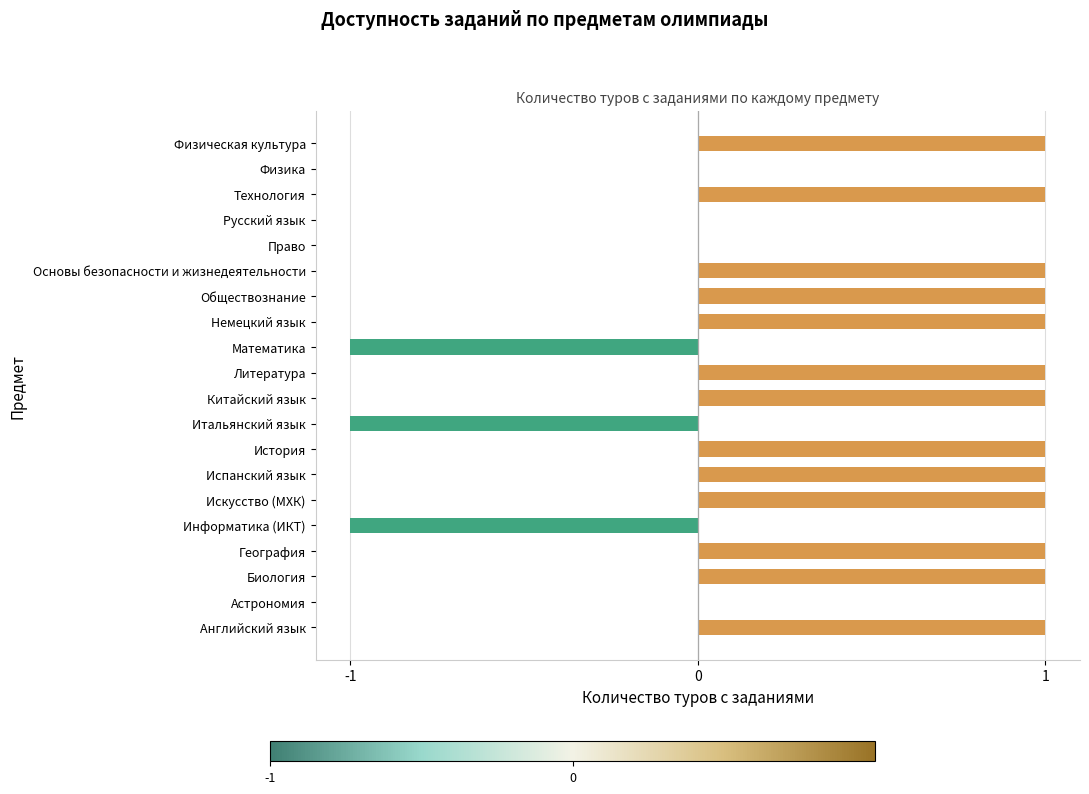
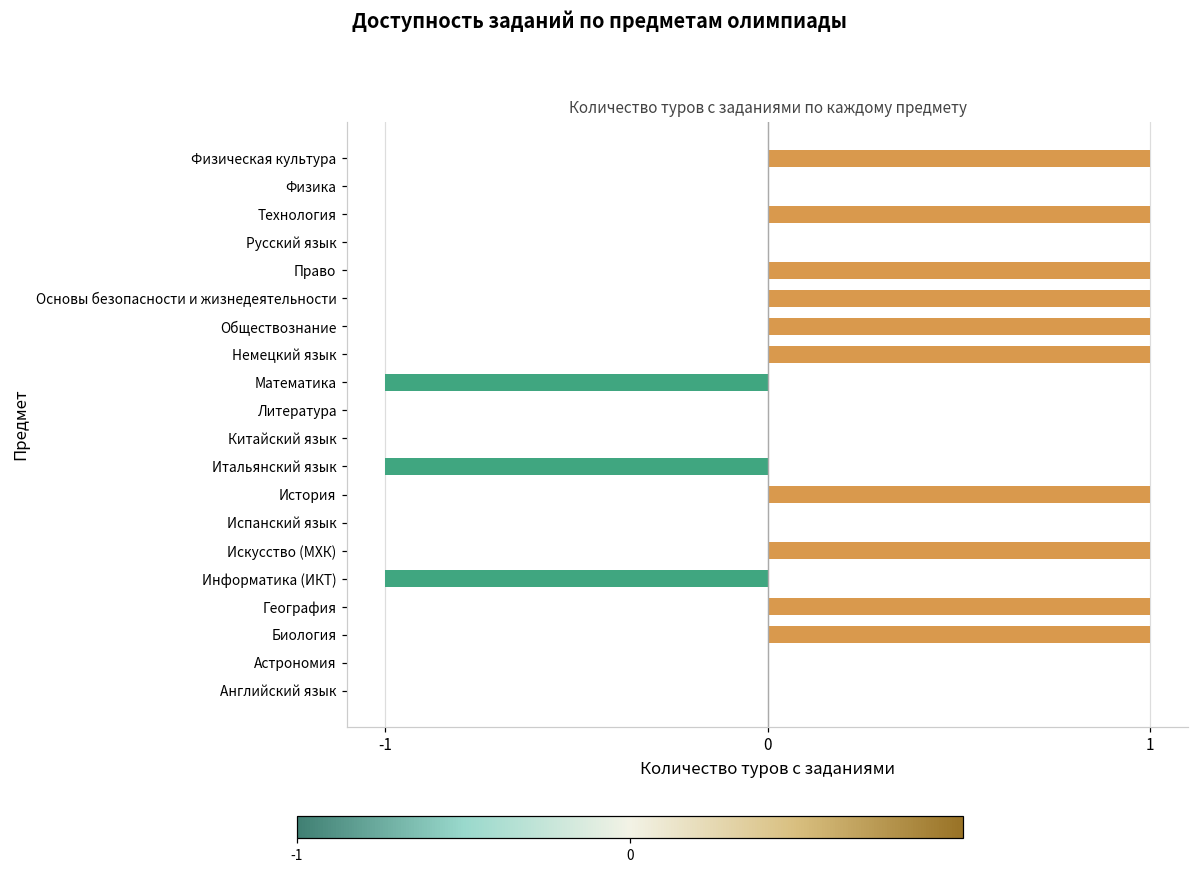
Право: 0.00 -> 1.00
Литература: 1.00 -> 0.00
Китайский язык: 1.00 -> 0.00
Испанский язык: 1.00 -> 0.00
Английский язык: 1.00 -> 0.00
